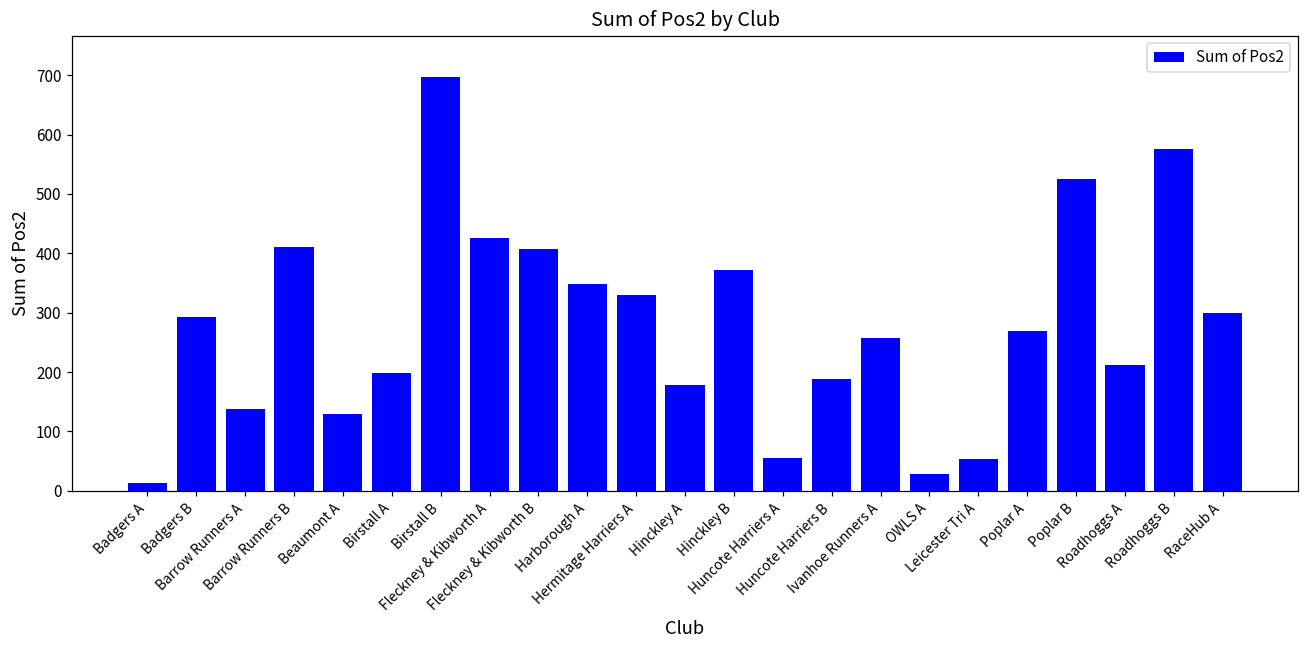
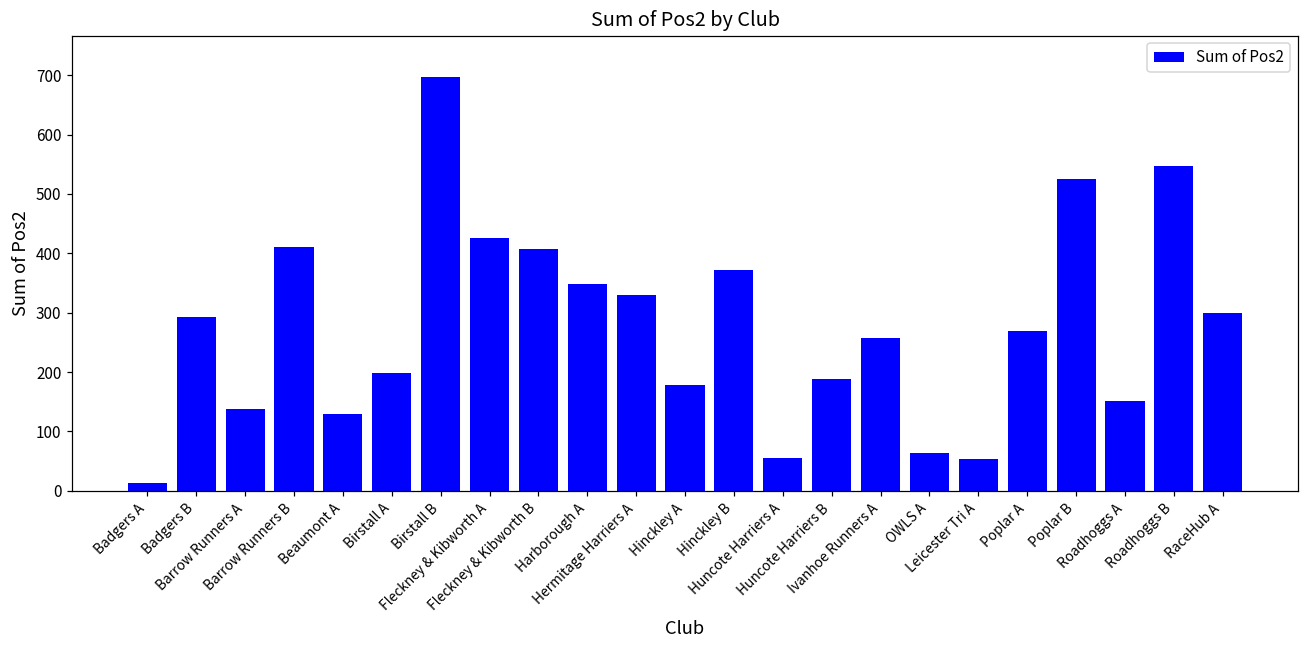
OWLS A: 30 -> 60
Roadhoggs A: 210 -> 150
Roadhoggs B: 580 -> 550
